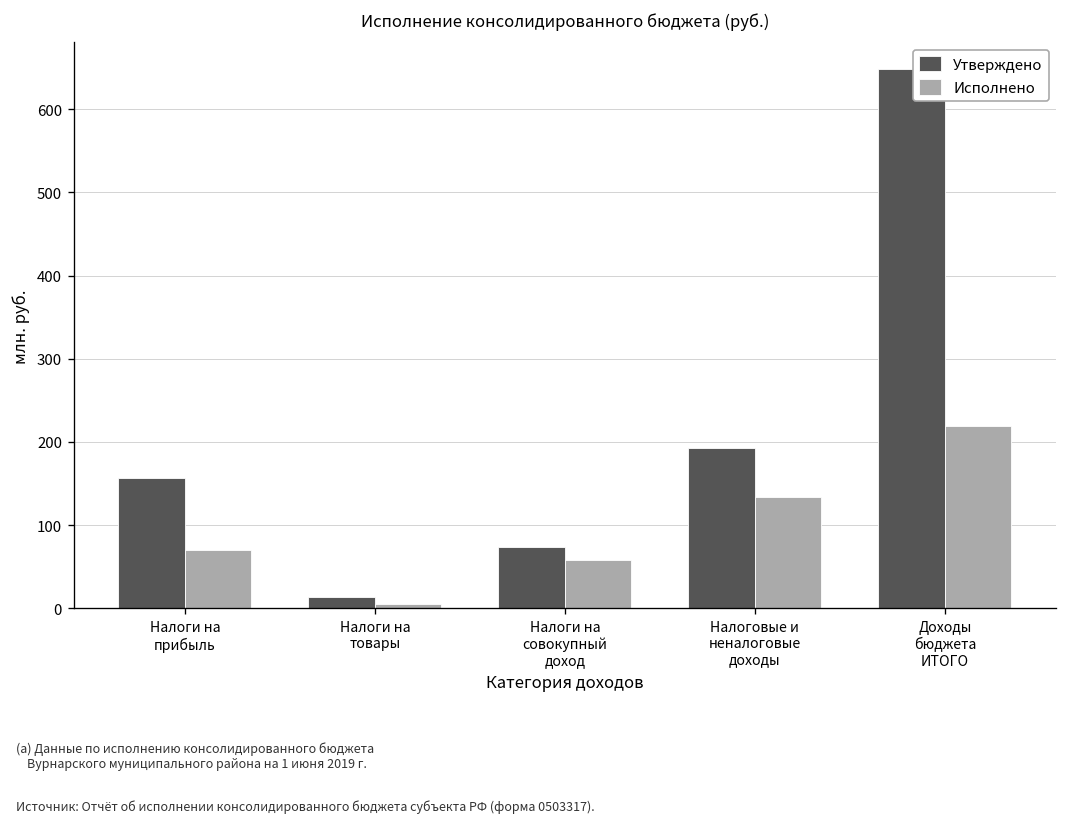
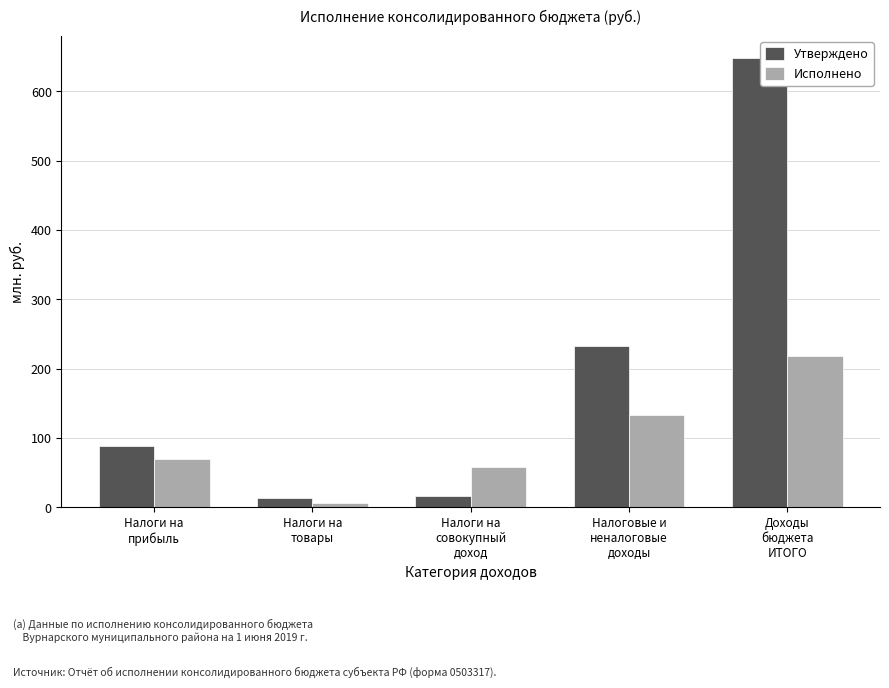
Утверждено, Налоги на прибыль: 160 -> 90
Утверждено, Налоги на совокупный доход: 70 -> 20
Утверждено, Налоговые и неналоговые доходы: 190 -> 230
